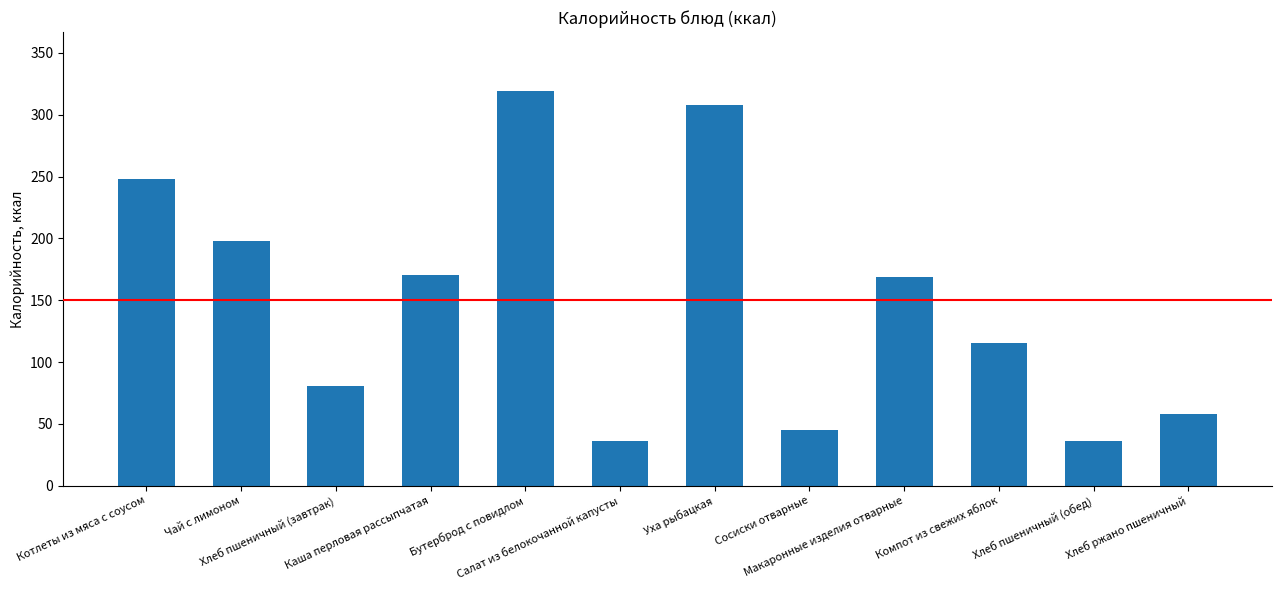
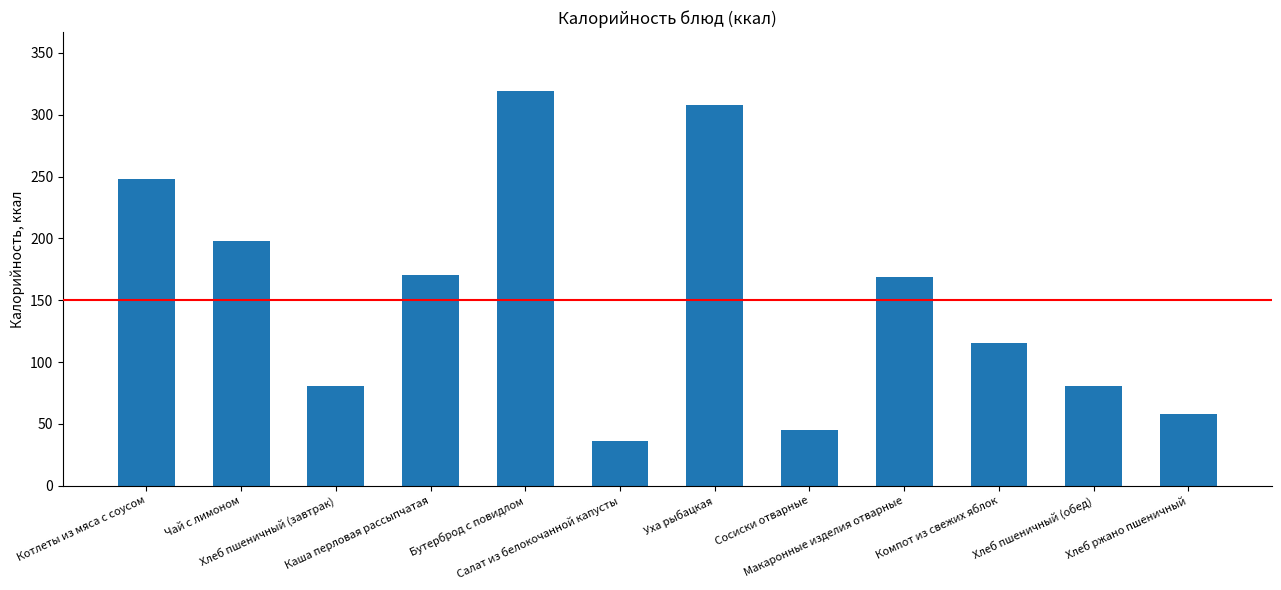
Хлеб пшеничный (обед): 36 -> 81
